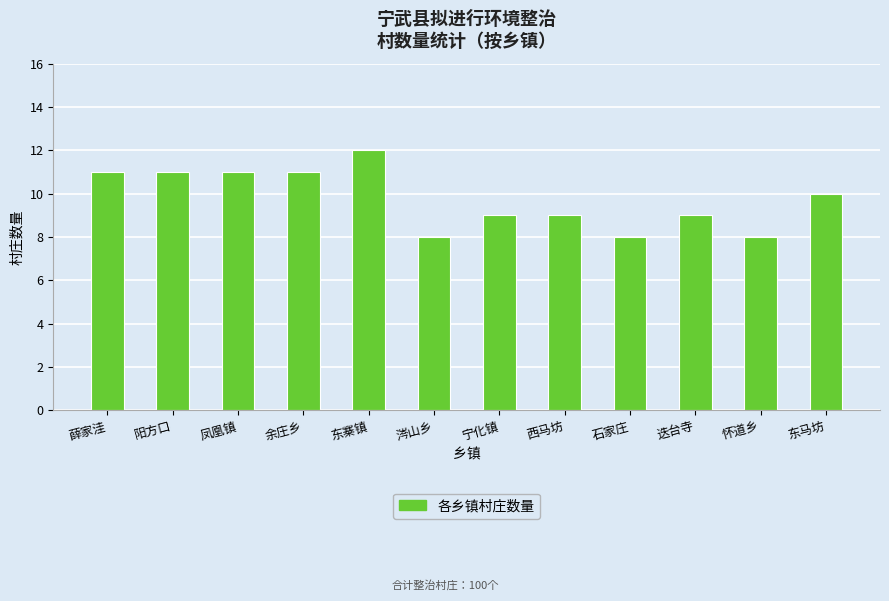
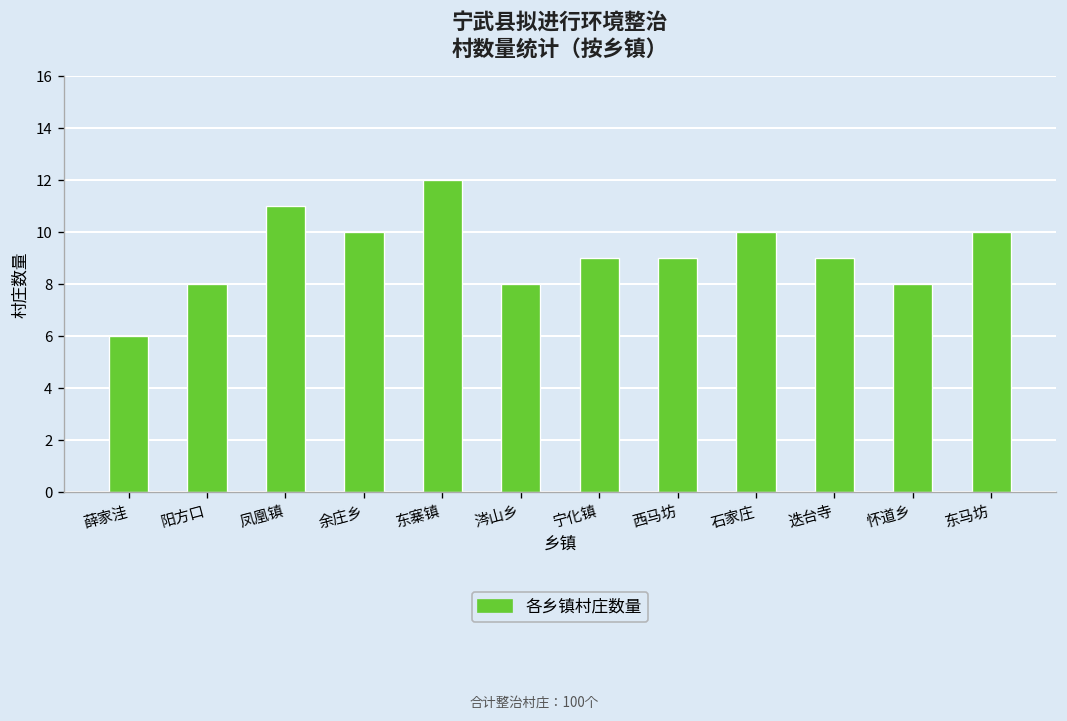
薛家洼: 11 -> 6
阳方口: 11 -> 8
余庄乡: 11 -> 10
石家庄: 8 -> 10
